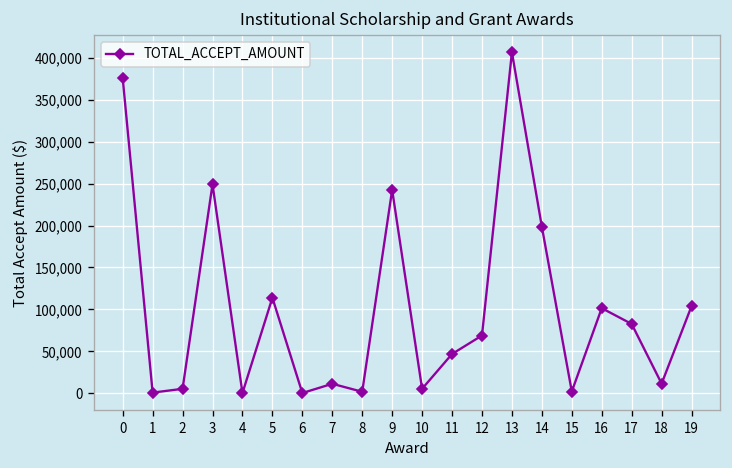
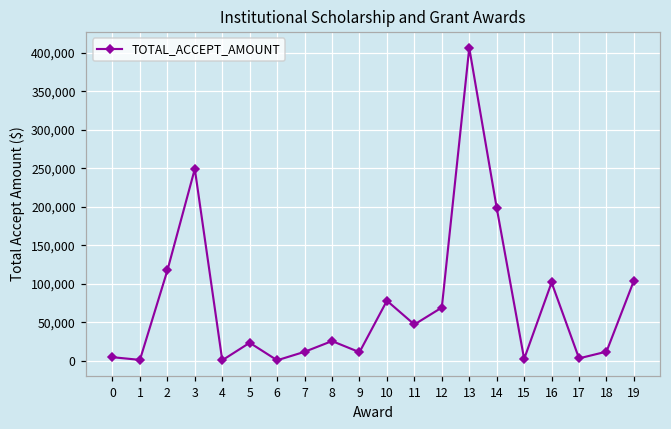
0: 380,000 -> 0
2: 10,000 -> 120,000
5: 110,000 -> 20,000
8: 0 -> 30,000
9: 240,000 -> 10,000
10: 10,000 -> 80,000
17: 80,000 -> 0
